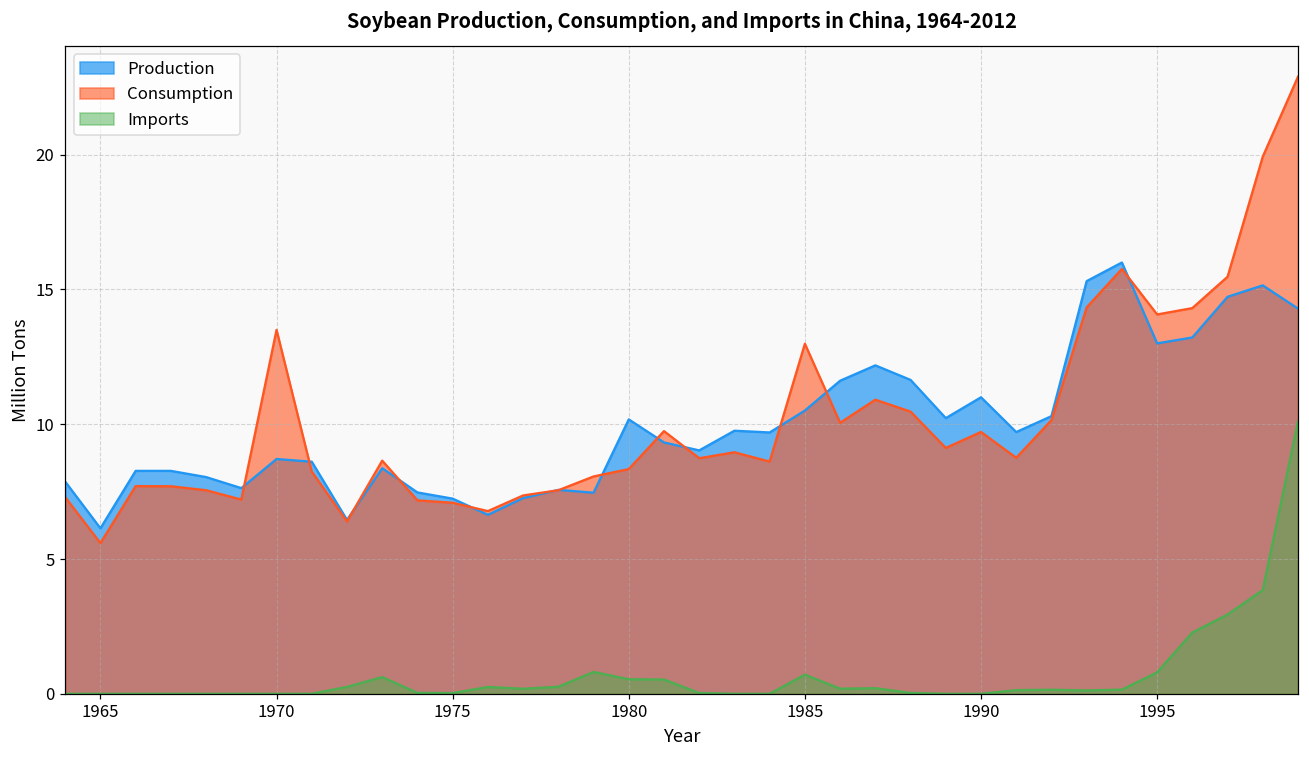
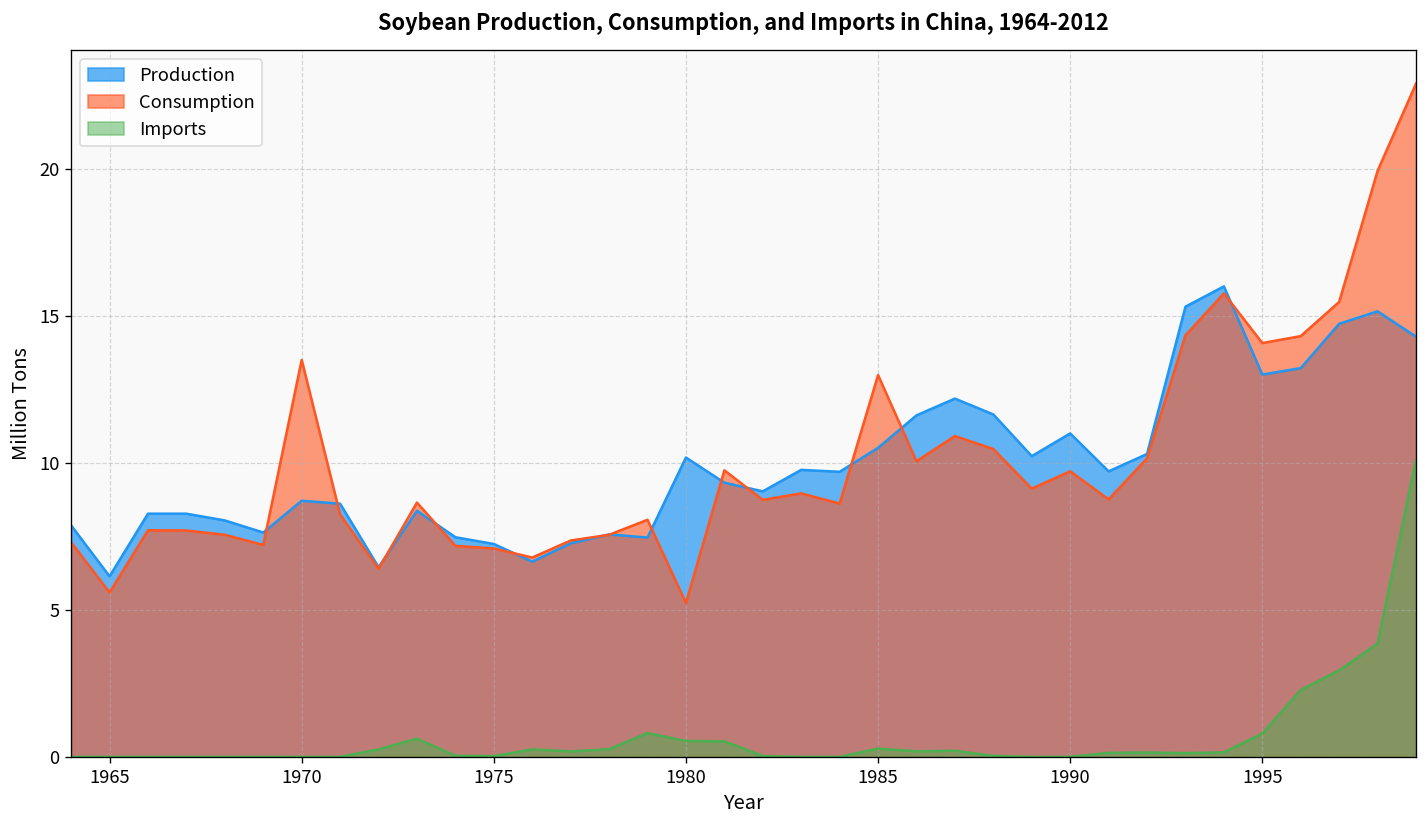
Consumption, 1980: 8.3 -> 5.2
Imports, 1985: 0.7 -> 0.3
